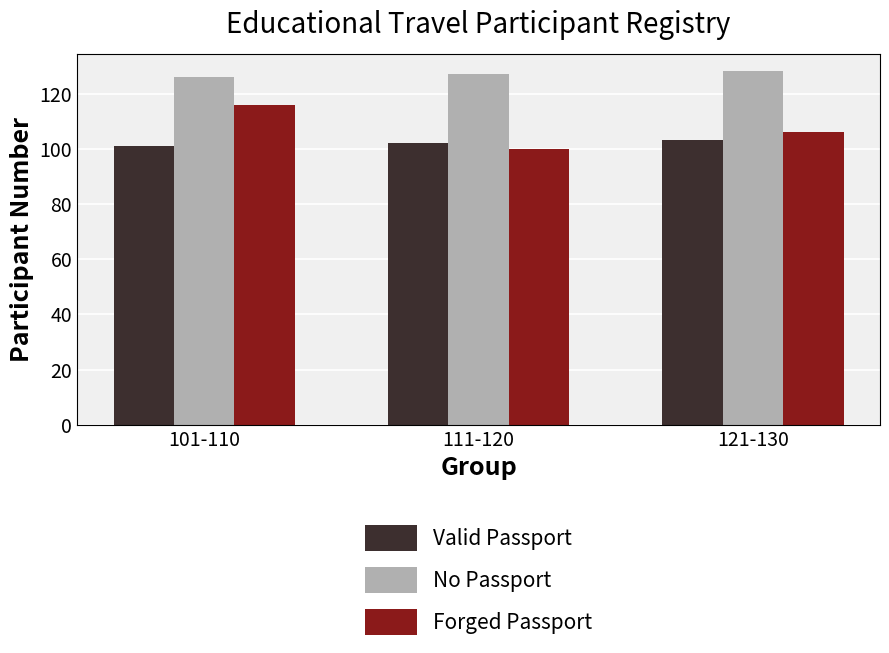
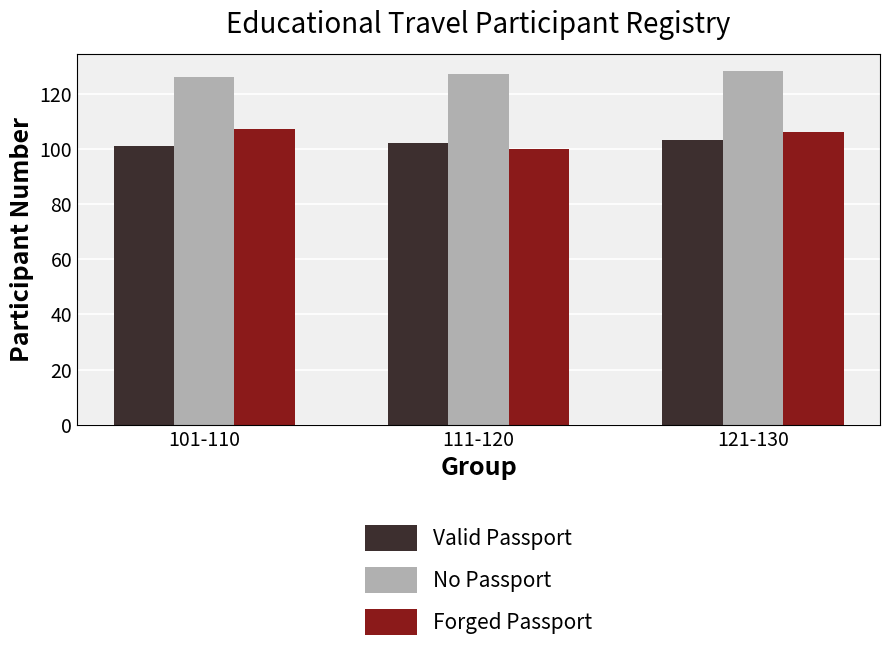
Forged Passport, 101-110: 116 -> 107
